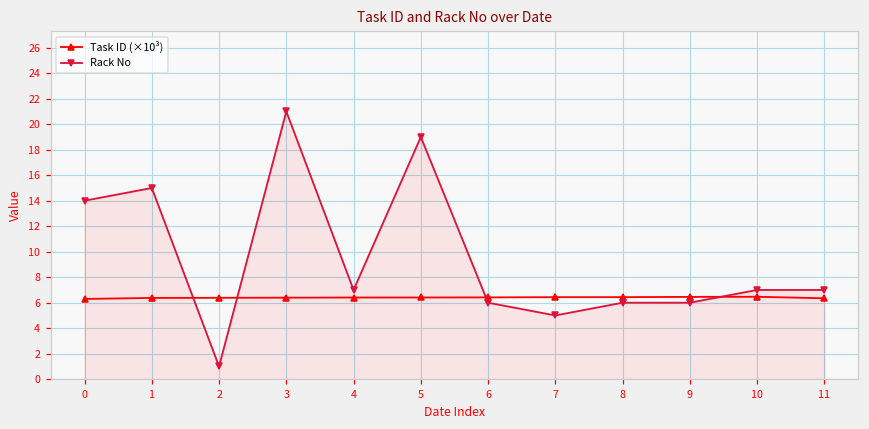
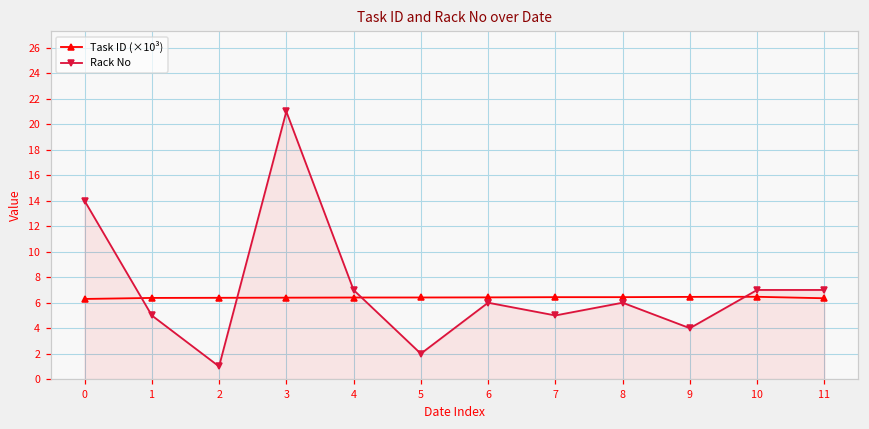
Rack No, 1: 15 -> 5
Rack No, 5: 19 -> 2
Rack No, 9: 6 -> 4
